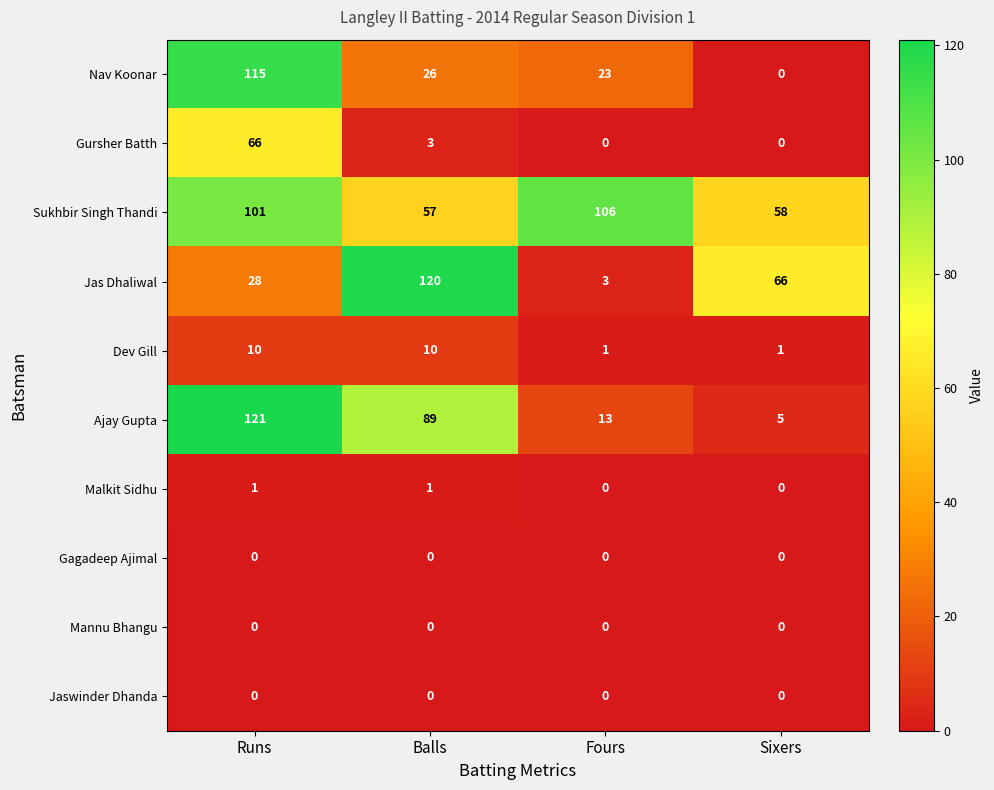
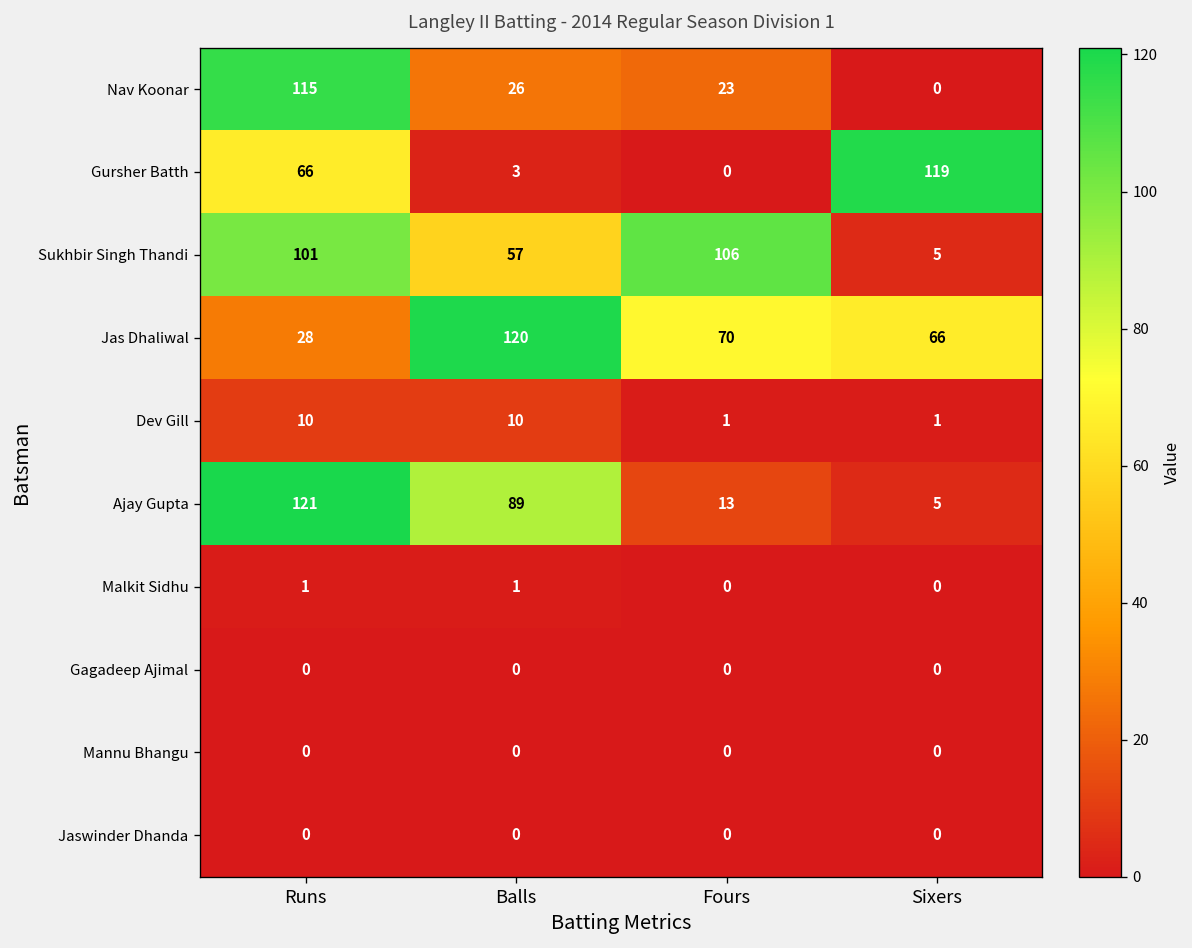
Gursher Batth, Sixers: 0 -> 119
Sukhbir Singh Thandi, Sixers: 58 -> 5
Jas Dhaliwal, Fours: 3 -> 70
